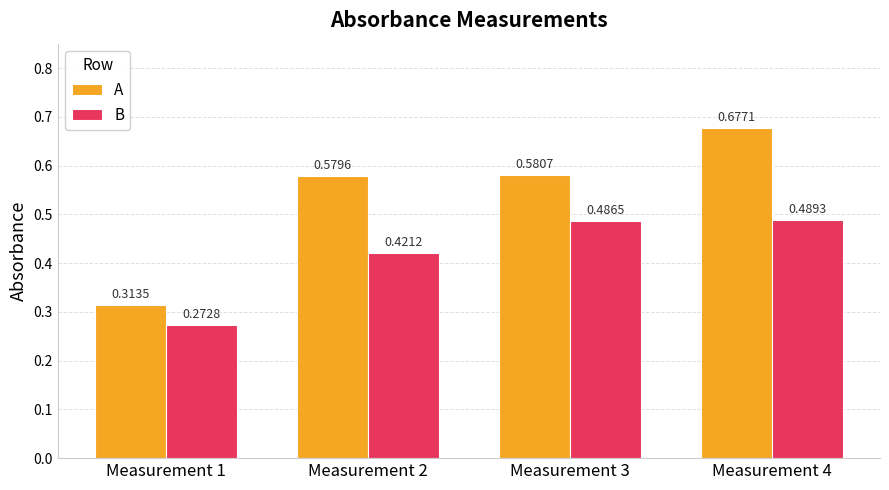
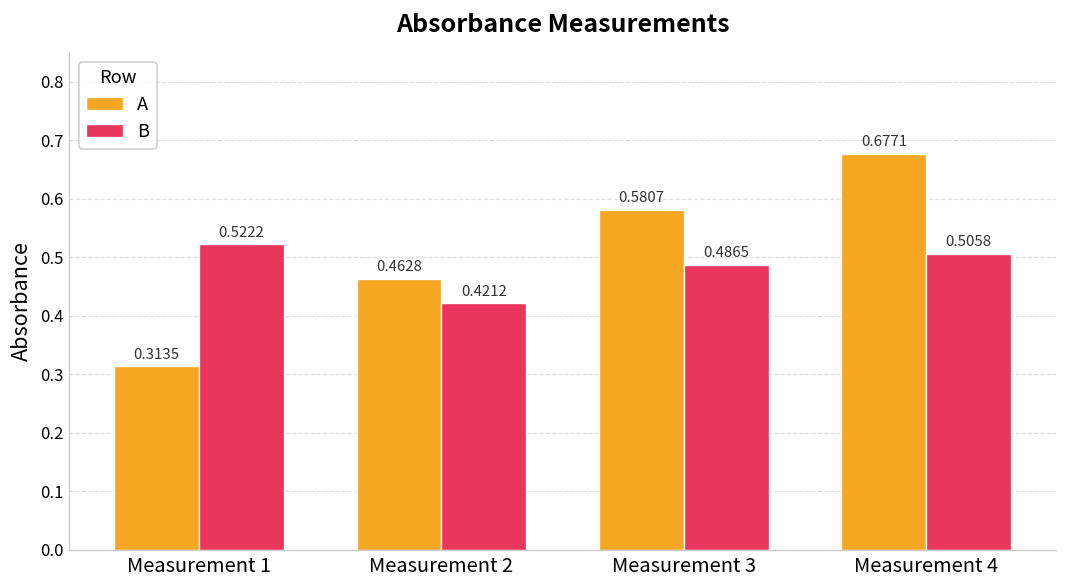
B, Measurement 1: 0.2728 -> 0.5222
A, Measurement 2: 0.5796 -> 0.4628
B, Measurement 4: 0.4893 -> 0.5058
